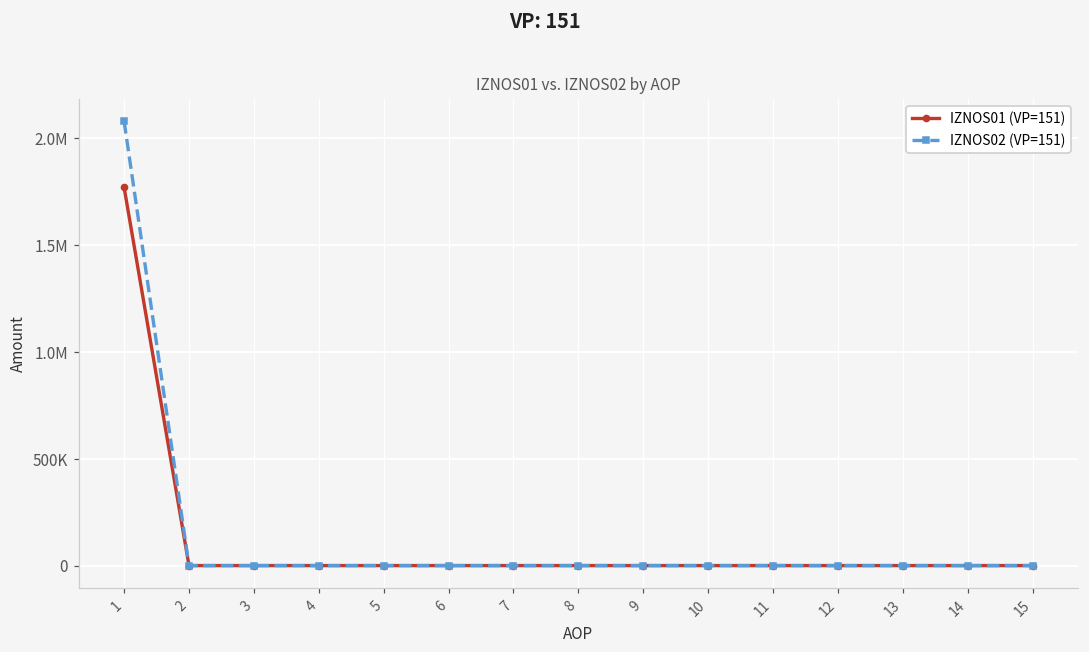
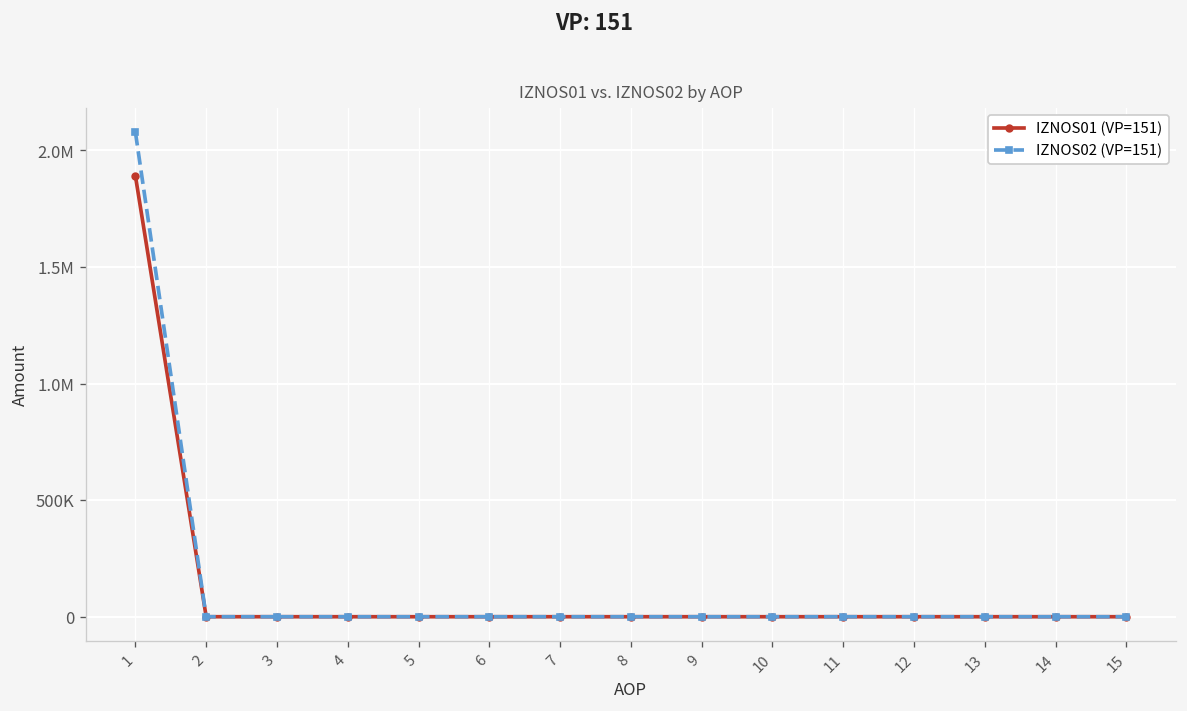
IZNOS01 (VP=151), 1: 1770000 -> 1890000
